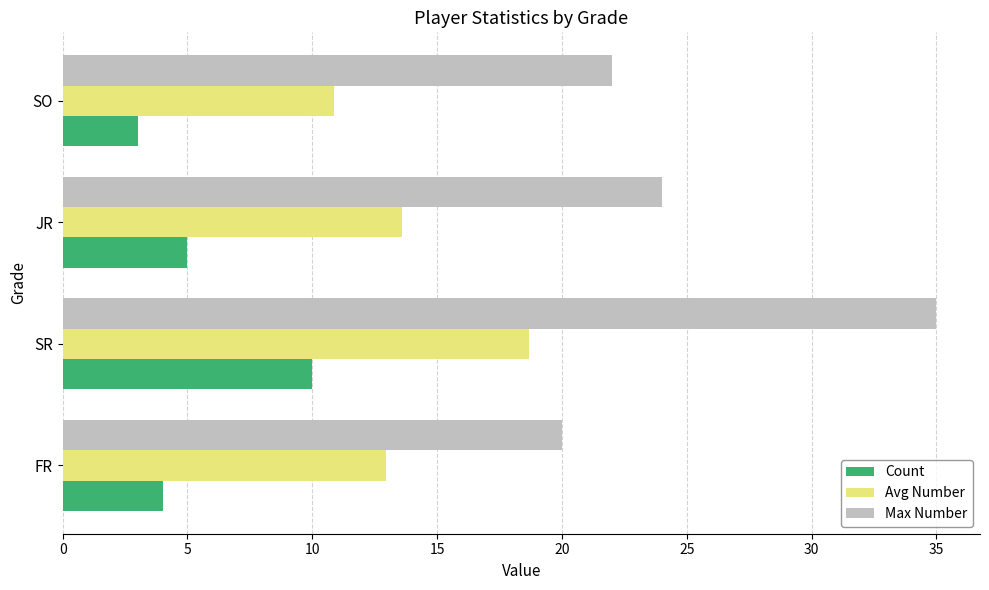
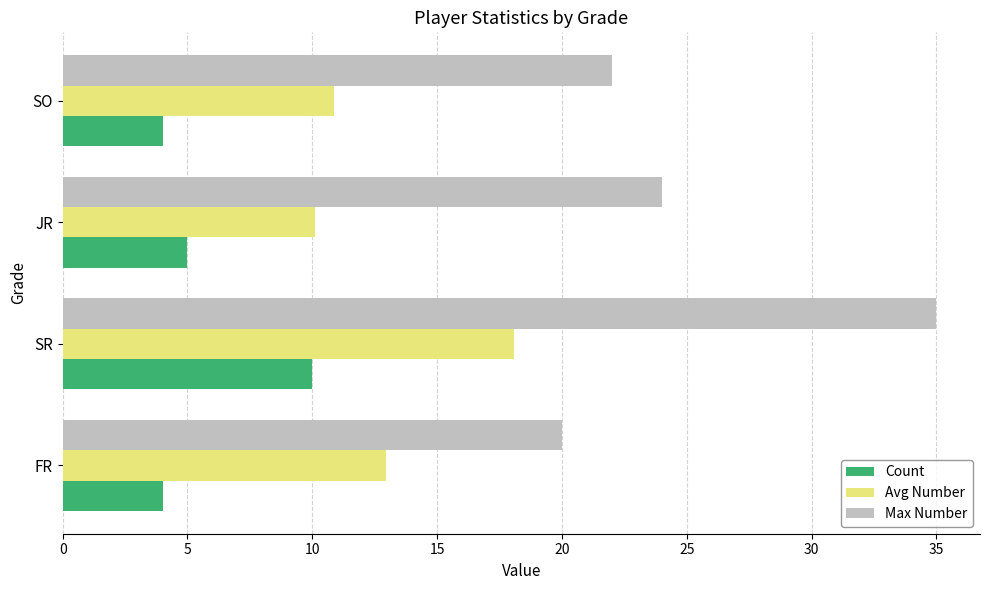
Count, SO: 3 -> 4
Avg Number, JR: 13.6 -> 10.1
Avg Number, SR: 18.7 -> 18.1
